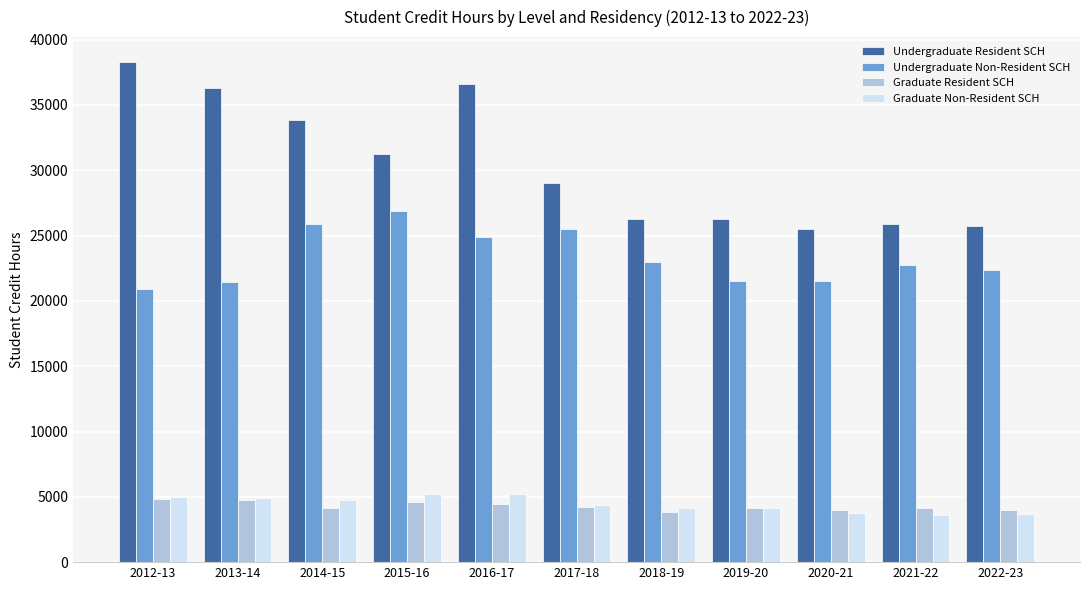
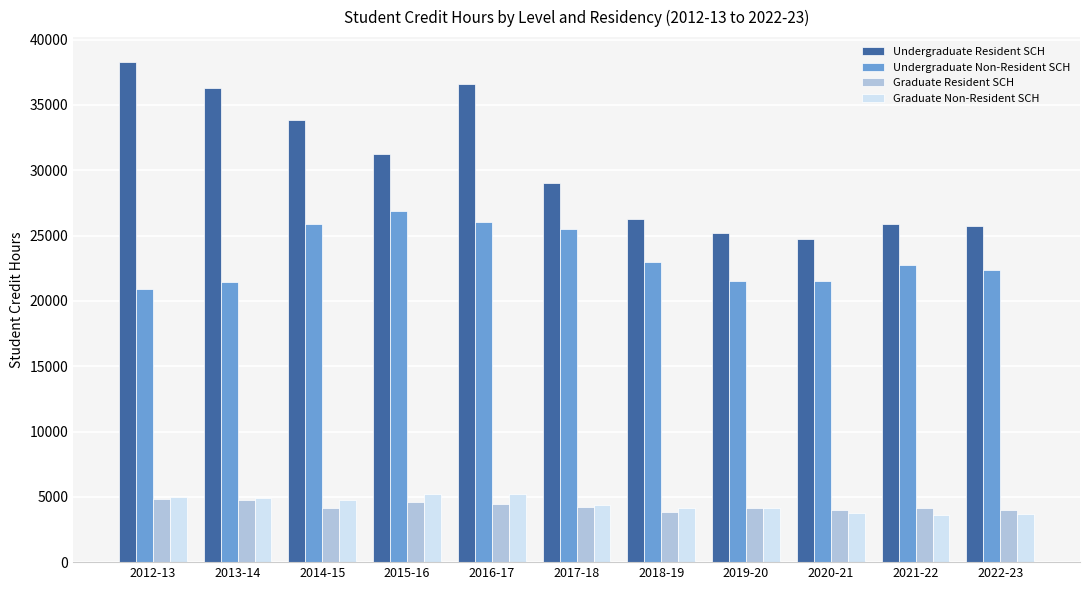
Undergraduate Non-Resident SCH, 2016-17: 24900 -> 26100
Undergraduate Resident SCH, 2019-20: 26300 -> 25200
Undergraduate Resident SCH, 2020-21: 25500 -> 24800
